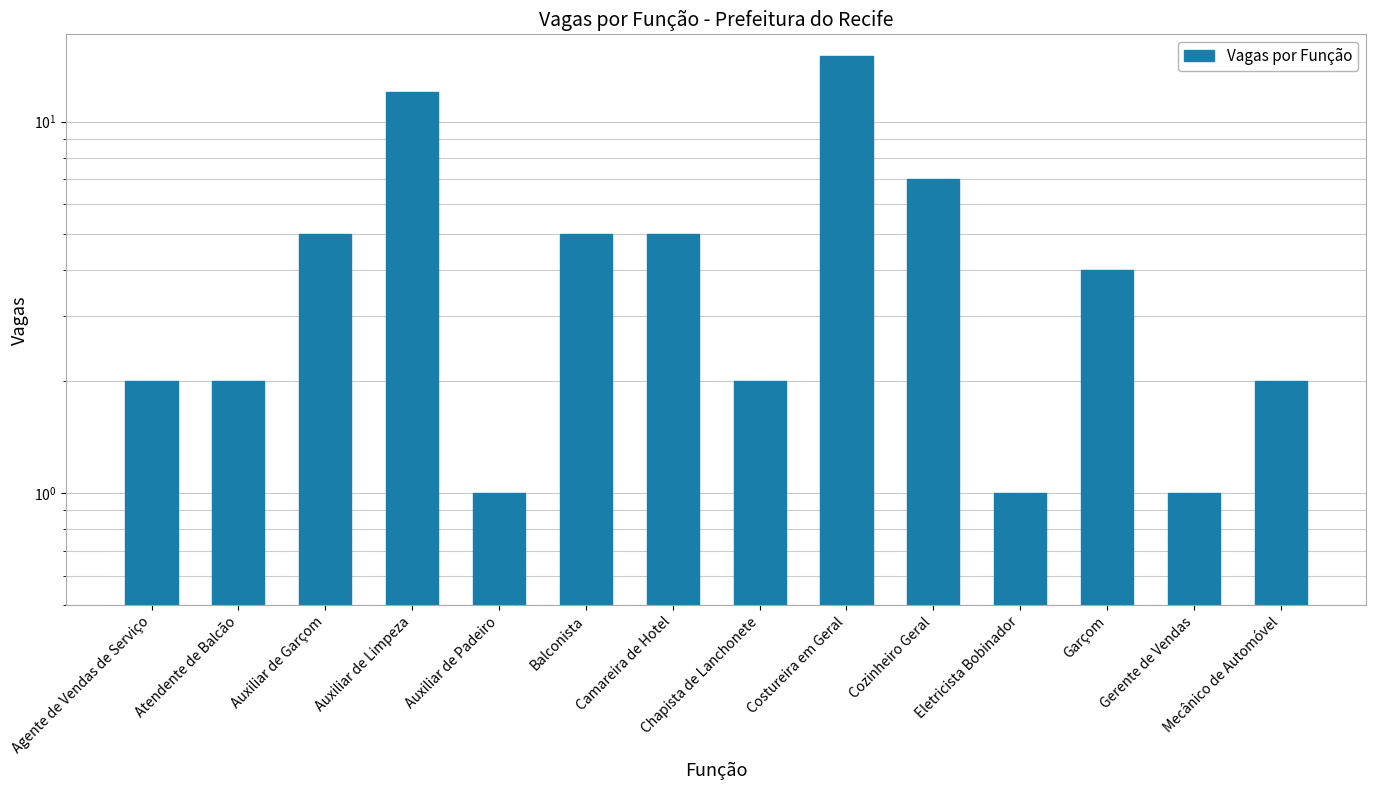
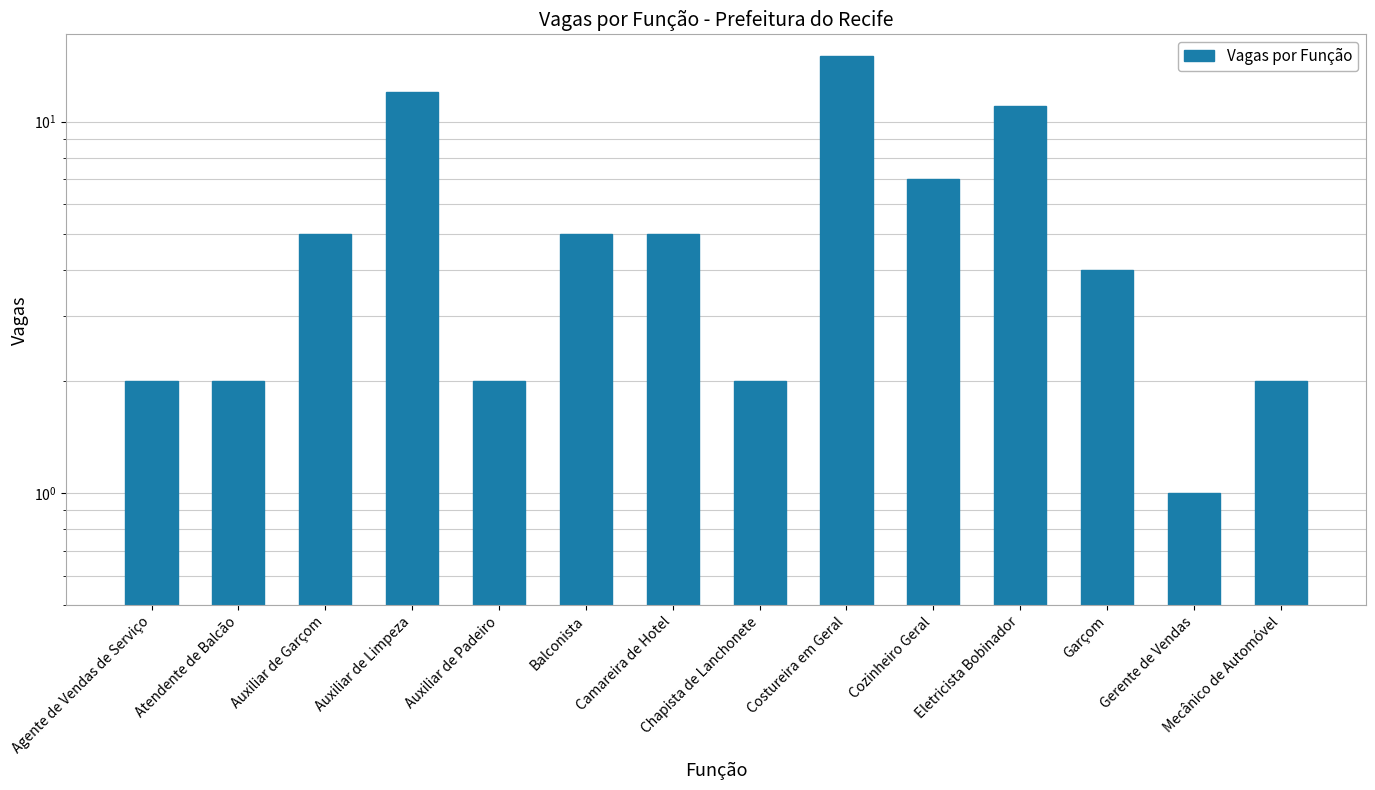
Auxiliar de Padeiro: 1 -> 2
Eletricista Bobinador: 1 -> 11
